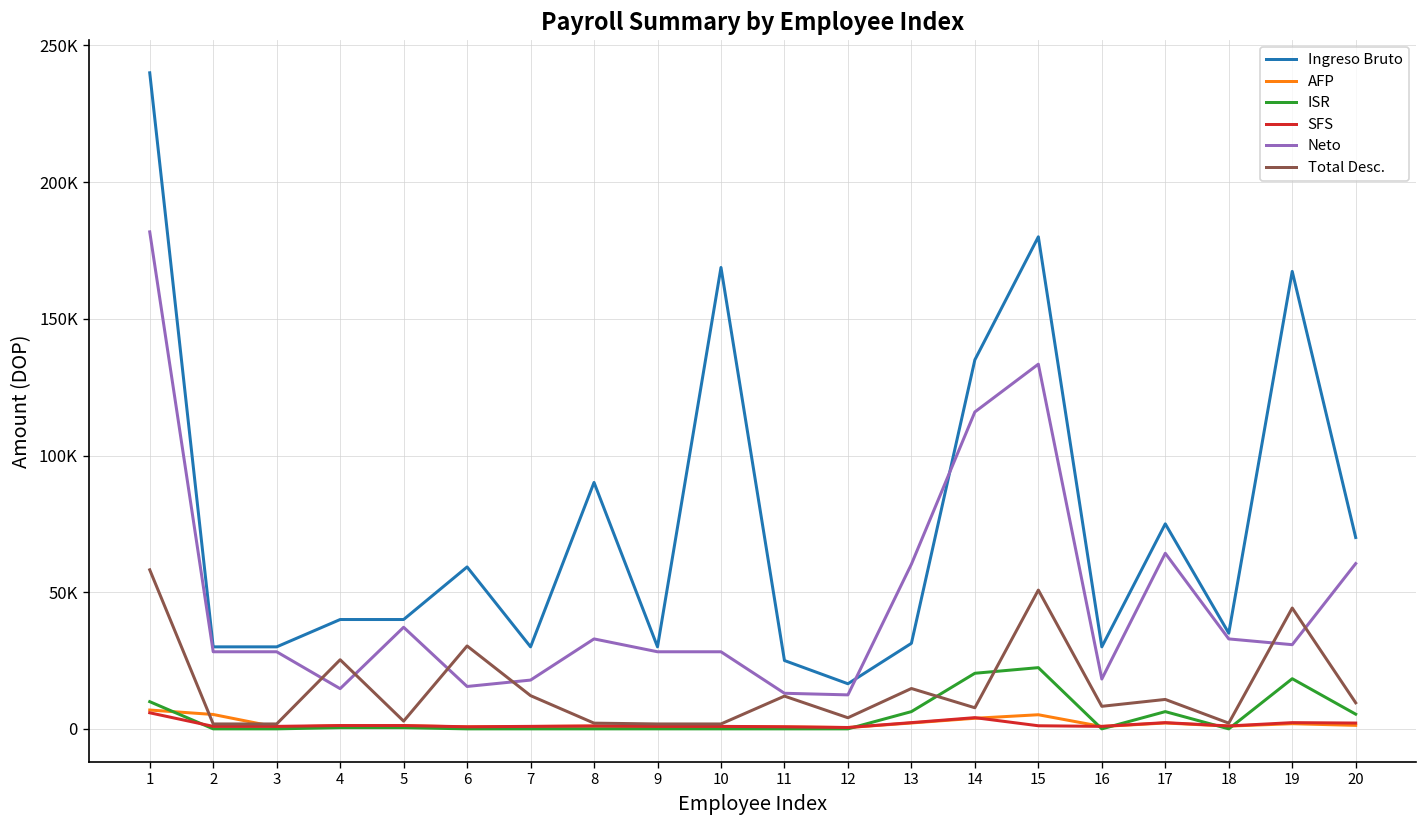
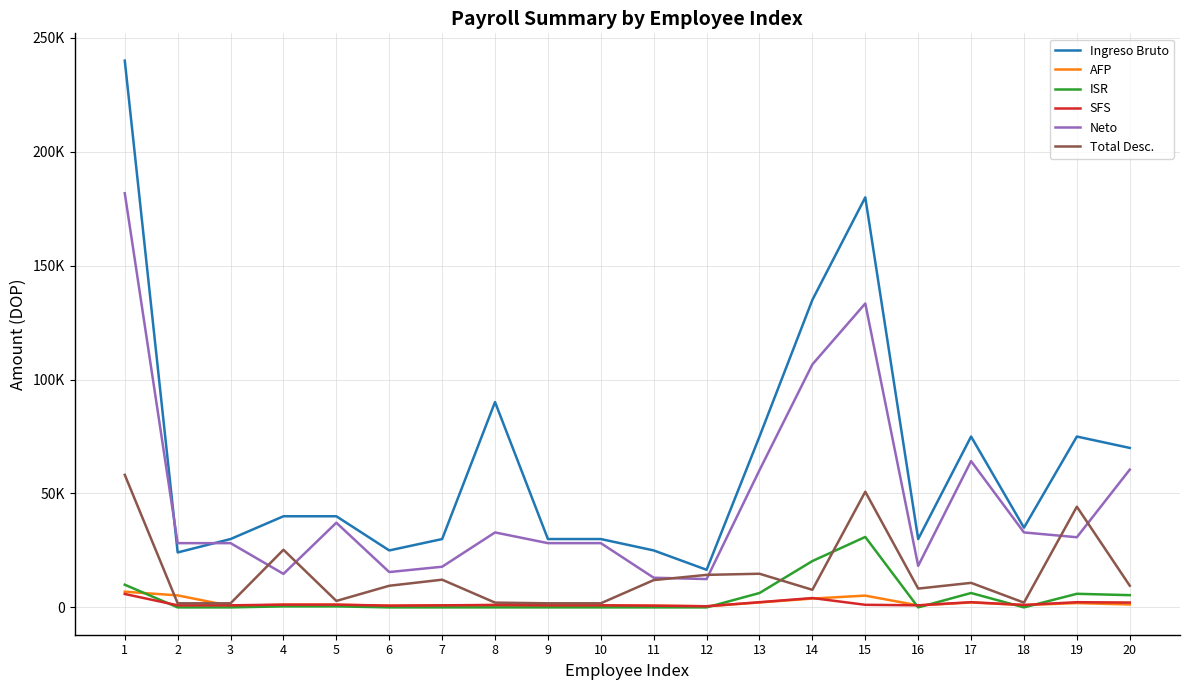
Ingreso Bruto, 2: 30000 -> 24000
Ingreso Bruto, 6: 59000 -> 25000
Total Desc., 6: 30000 -> 9000
Ingreso Bruto, 10: 169000 -> 30000
Total Desc., 12: 4000 -> 14000
Ingreso Bruto, 13: 31000 -> 75000
Neto, 14: 116000 -> 107000
ISR, 15: 22000 -> 31000
Ingreso Bruto, 19: 167000 -> 75000
ISR, 19: 18000 -> 6000
